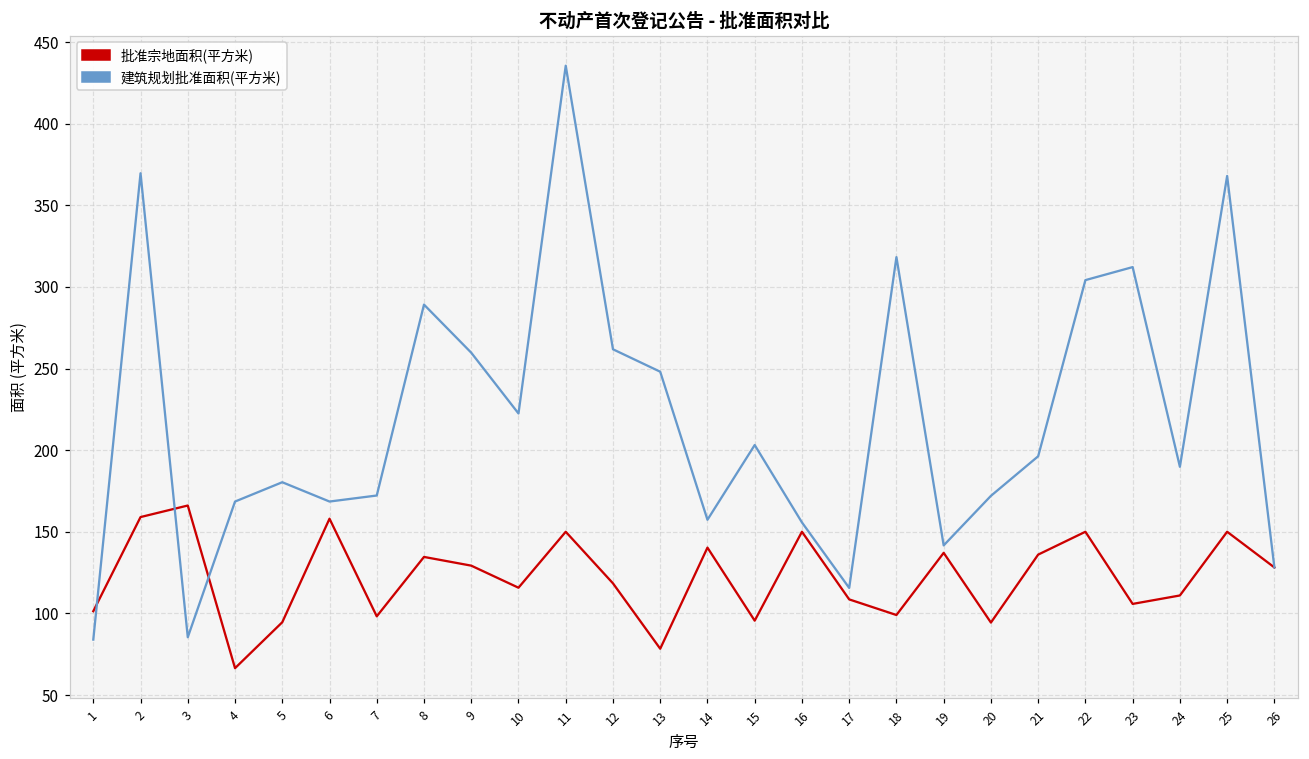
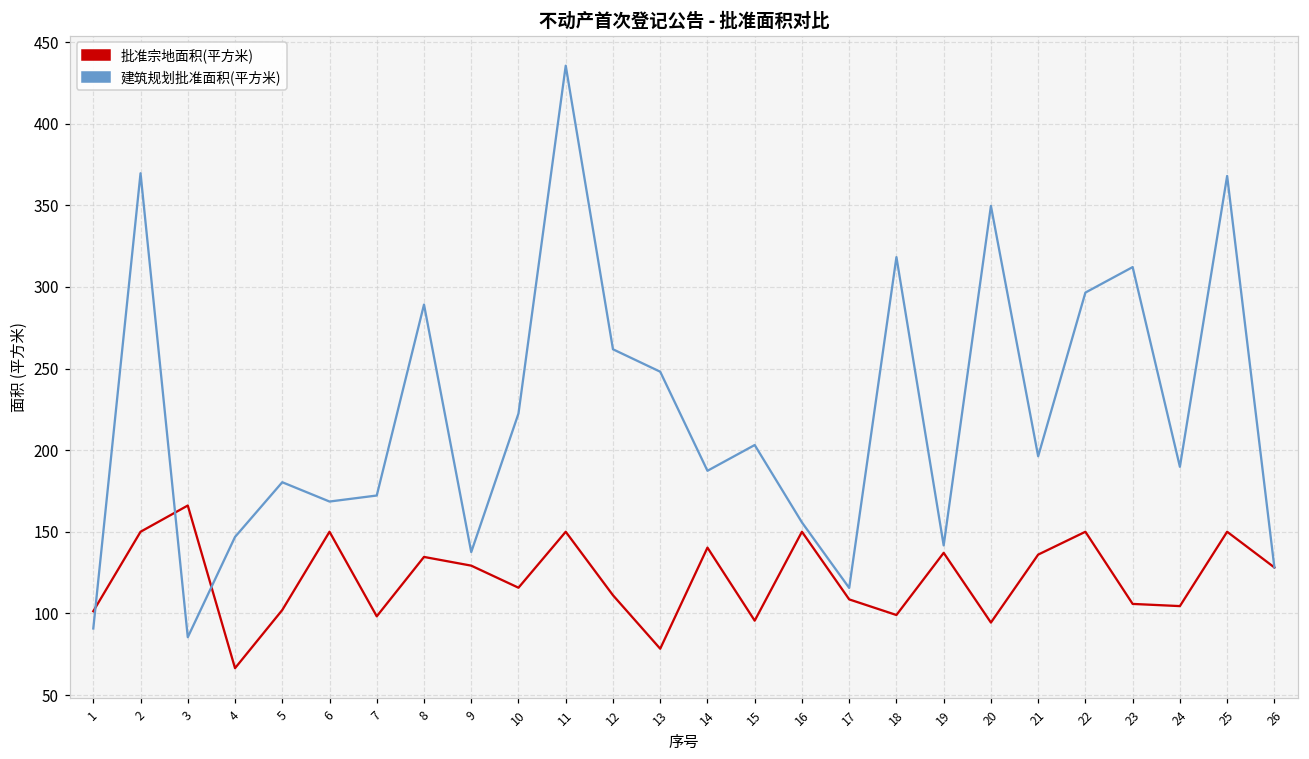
建筑规划批准面积(平方米), 1: 84 -> 91
批准宗地面积(平方米), 2: 159 -> 150
建筑规划批准面积(平方米), 4: 169 -> 147
批准宗地面积(平方米), 5: 95 -> 102
批准宗地面积(平方米), 6: 158 -> 150
建筑规划批准面积(平方米), 9: 260 -> 138
批准宗地面积(平方米), 12: 118 -> 111
建筑规划批准面积(平方米), 14: 157 -> 187
建筑规划批准面积(平方米), 20: 172 -> 350
建筑规划批准面积(平方米), 22: 304 -> 297
批准宗地面积(平方米), 24: 111 -> 104
